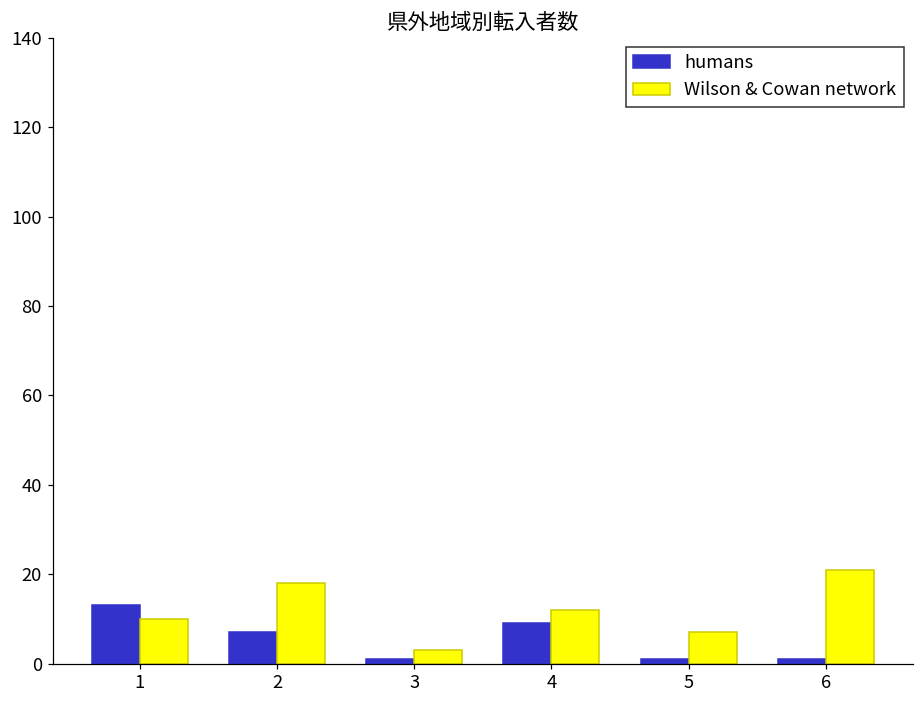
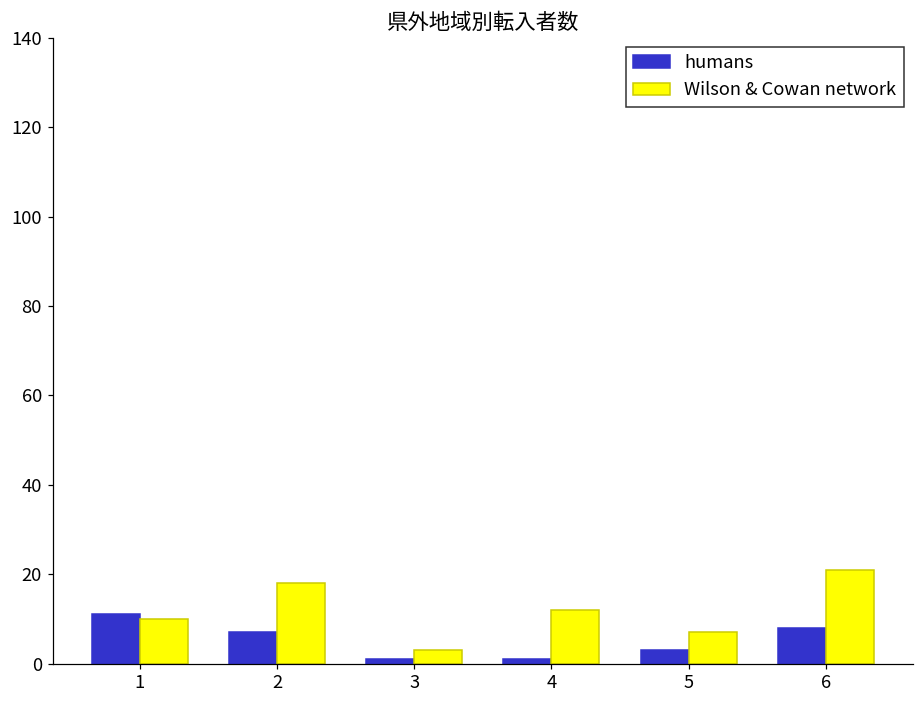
humans, 1: 13 -> 11
humans, 4: 9 -> 1
humans, 5: 1 -> 3
humans, 6: 1 -> 8
